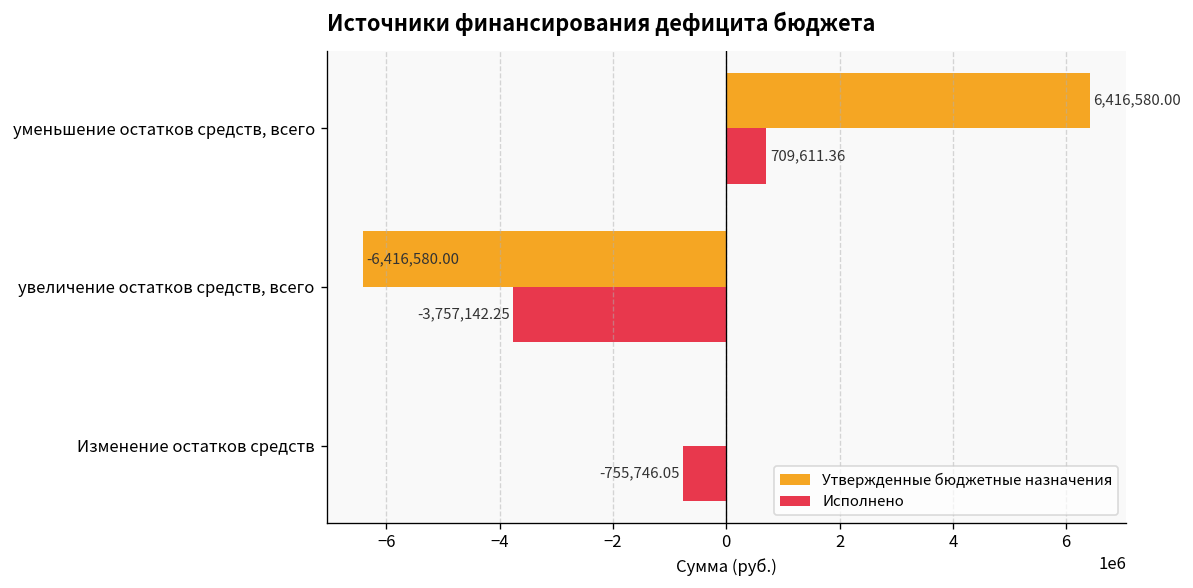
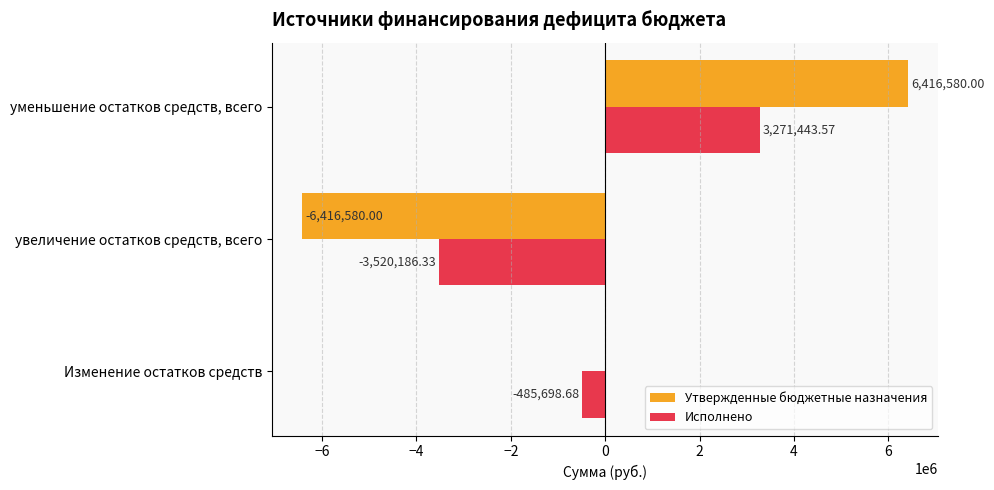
Исполнено, уменьшение остатков средств, всего: 709,611.36 -> 3,271,443.57
Исполнено, увеличение остатков средств, всего: -3,757,142.25 -> -3,520,186.33
Исполнено, Изменение остатков средств: -755,746.05 -> -485,698.68
